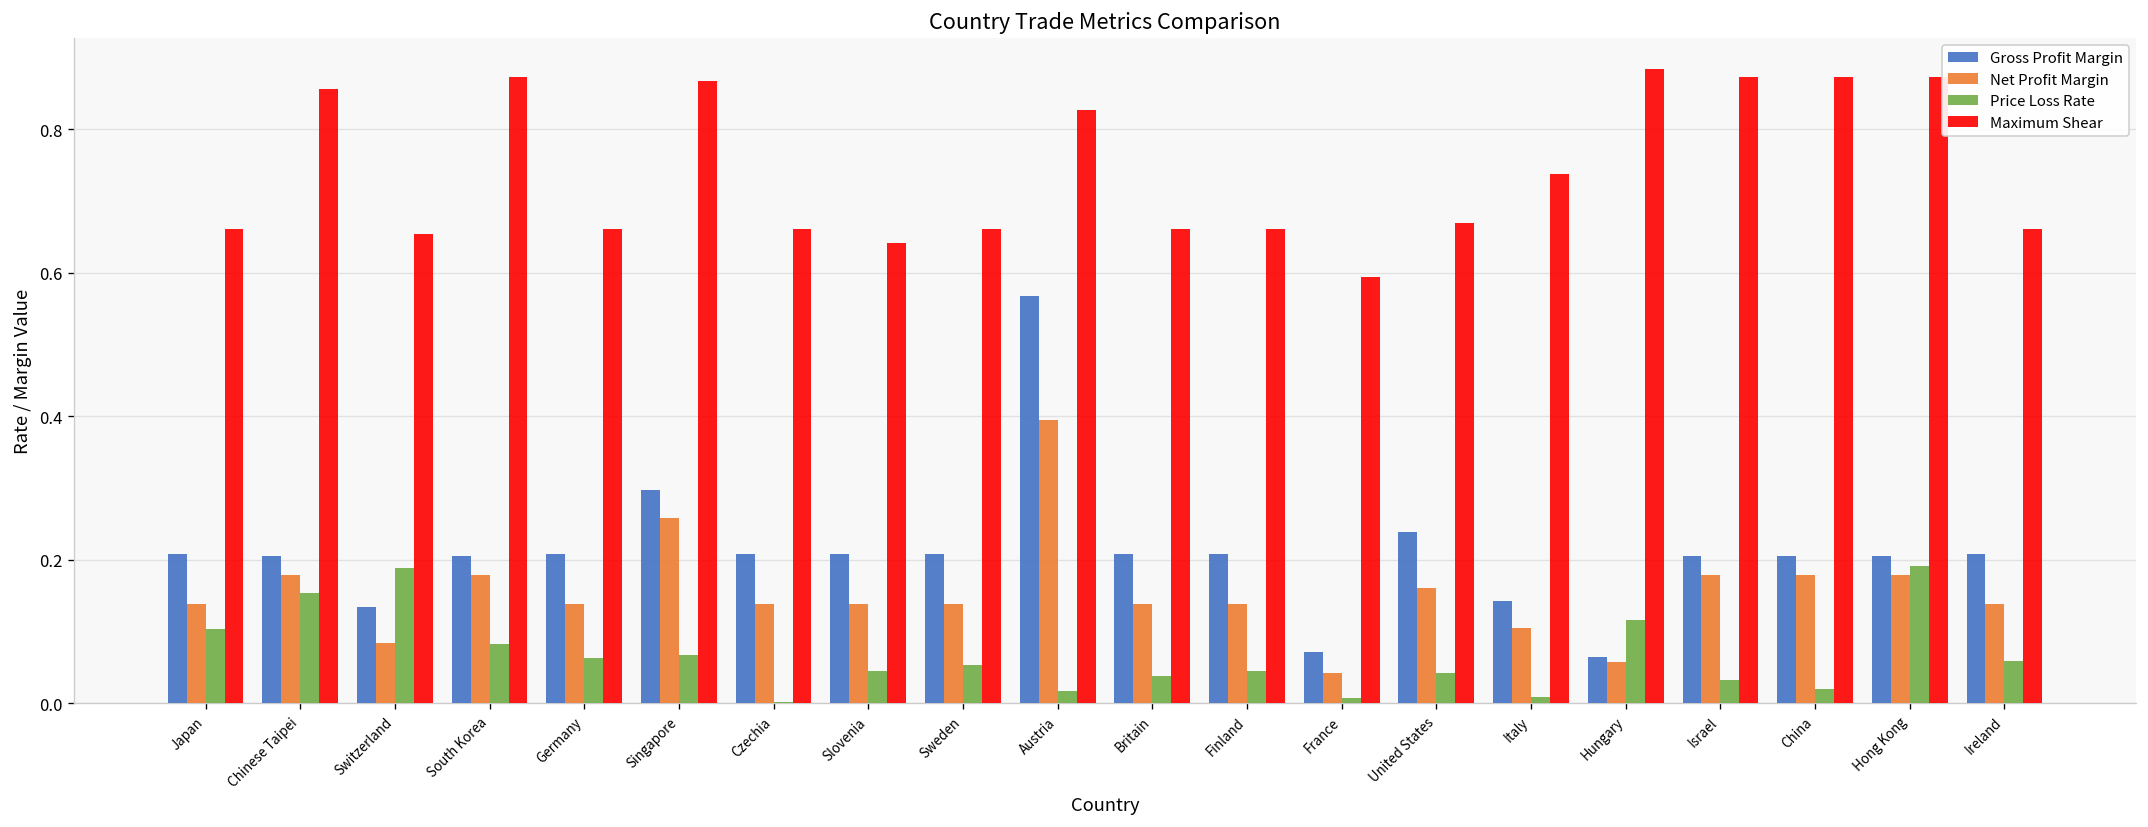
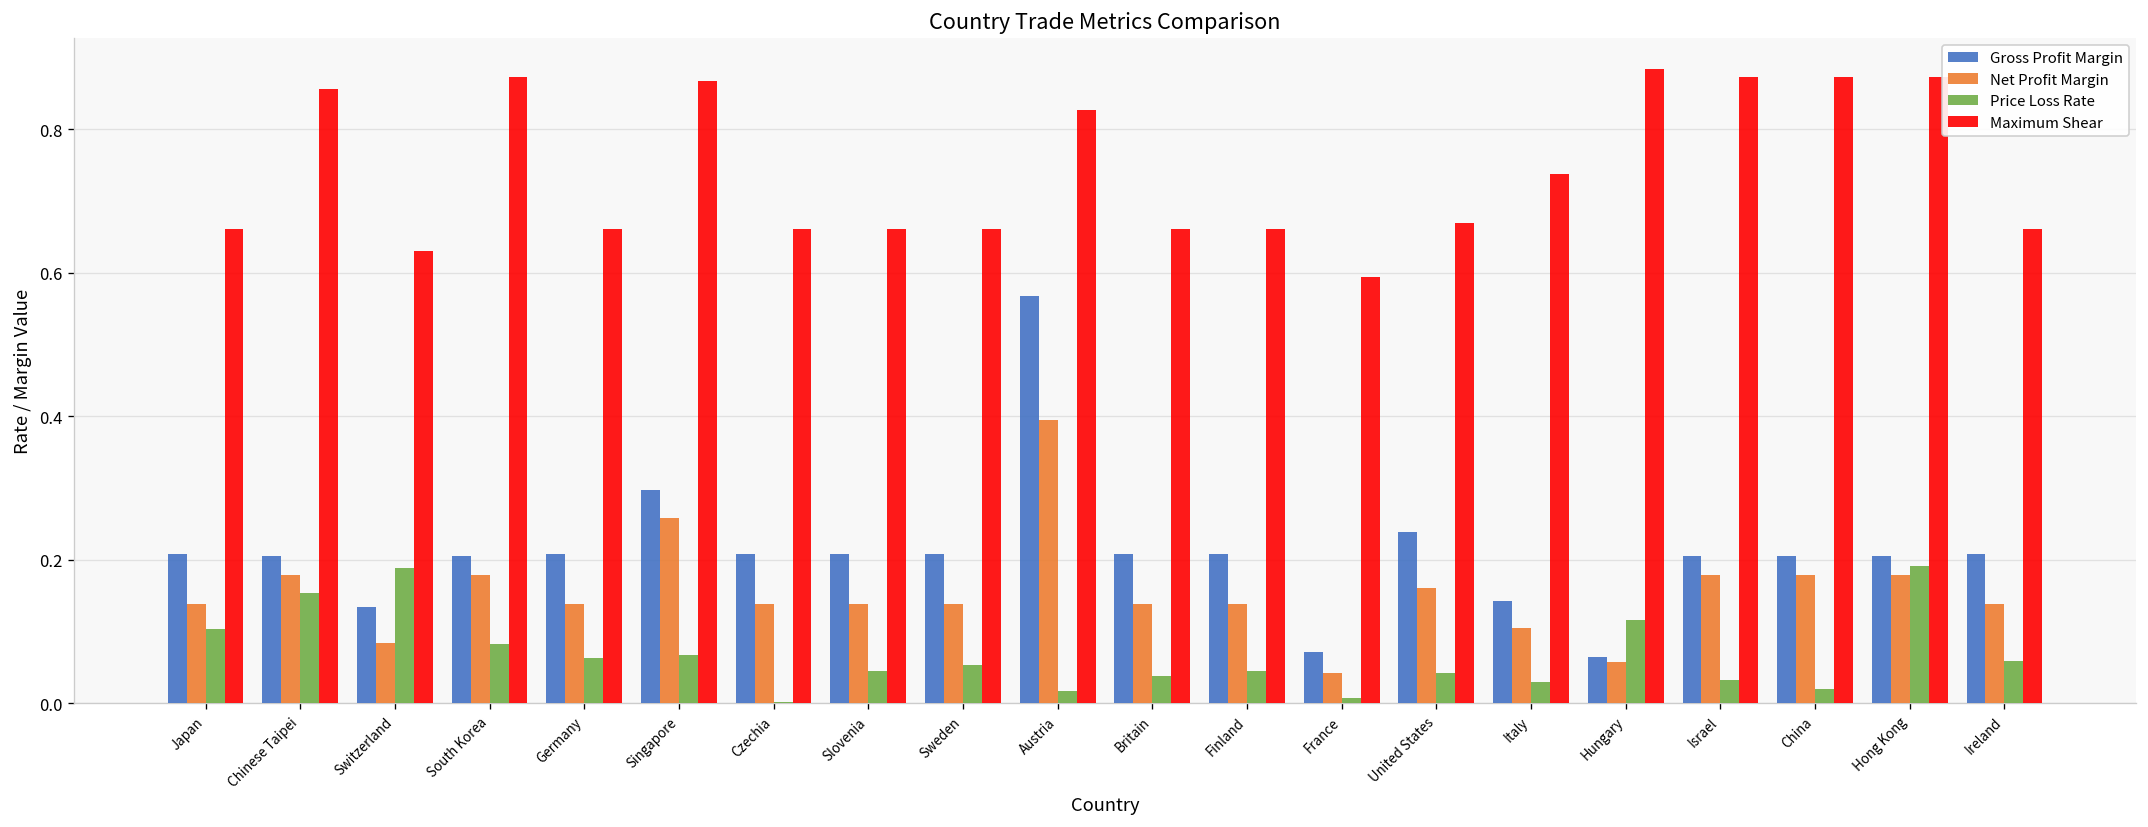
Maximum Shear, Switzerland: 0.65 -> 0.63
Maximum Shear, Slovenia: 0.64 -> 0.66
Price Loss Rate, Italy: 0.01 -> 0.03
